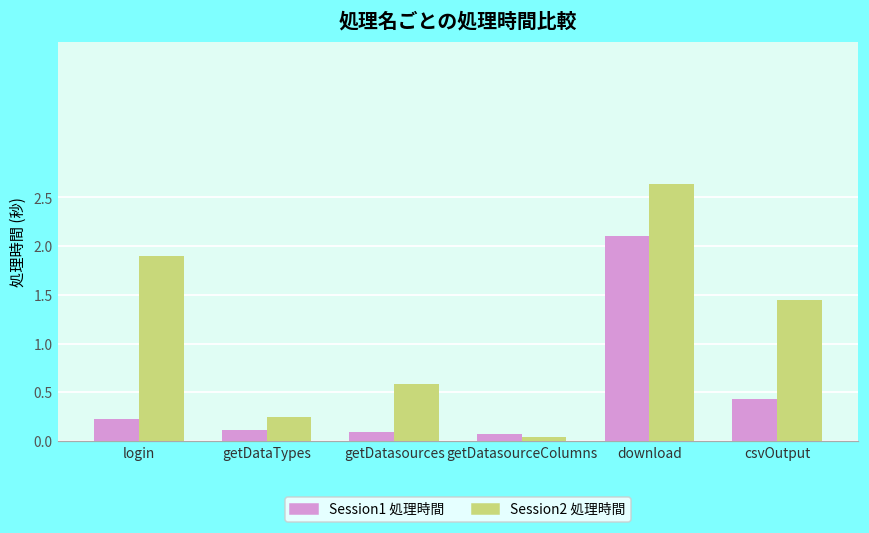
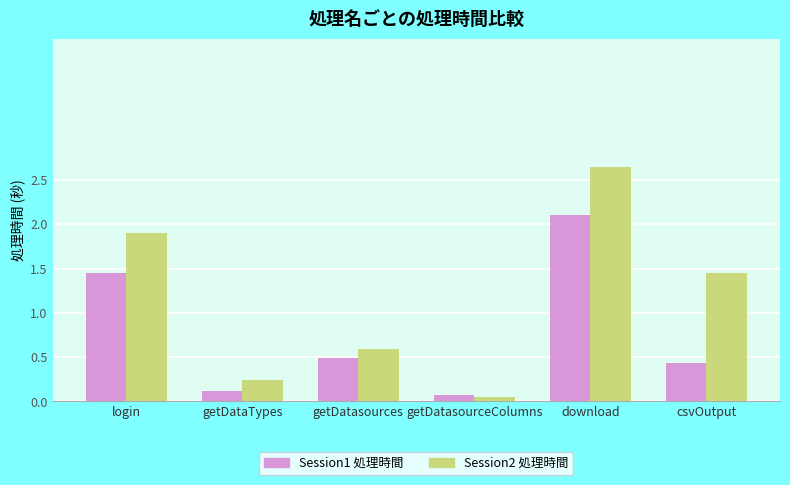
Session1 処理時間, login: 0.2 -> 1.4
Session1 処理時間, getDatasources: 0.1 -> 0.5
